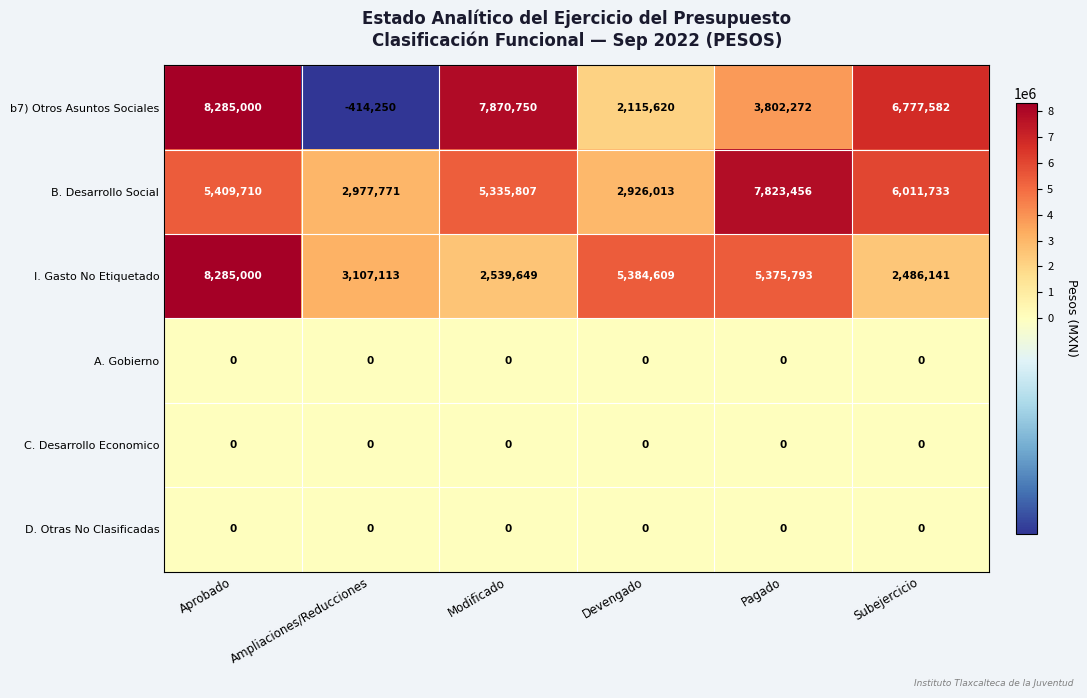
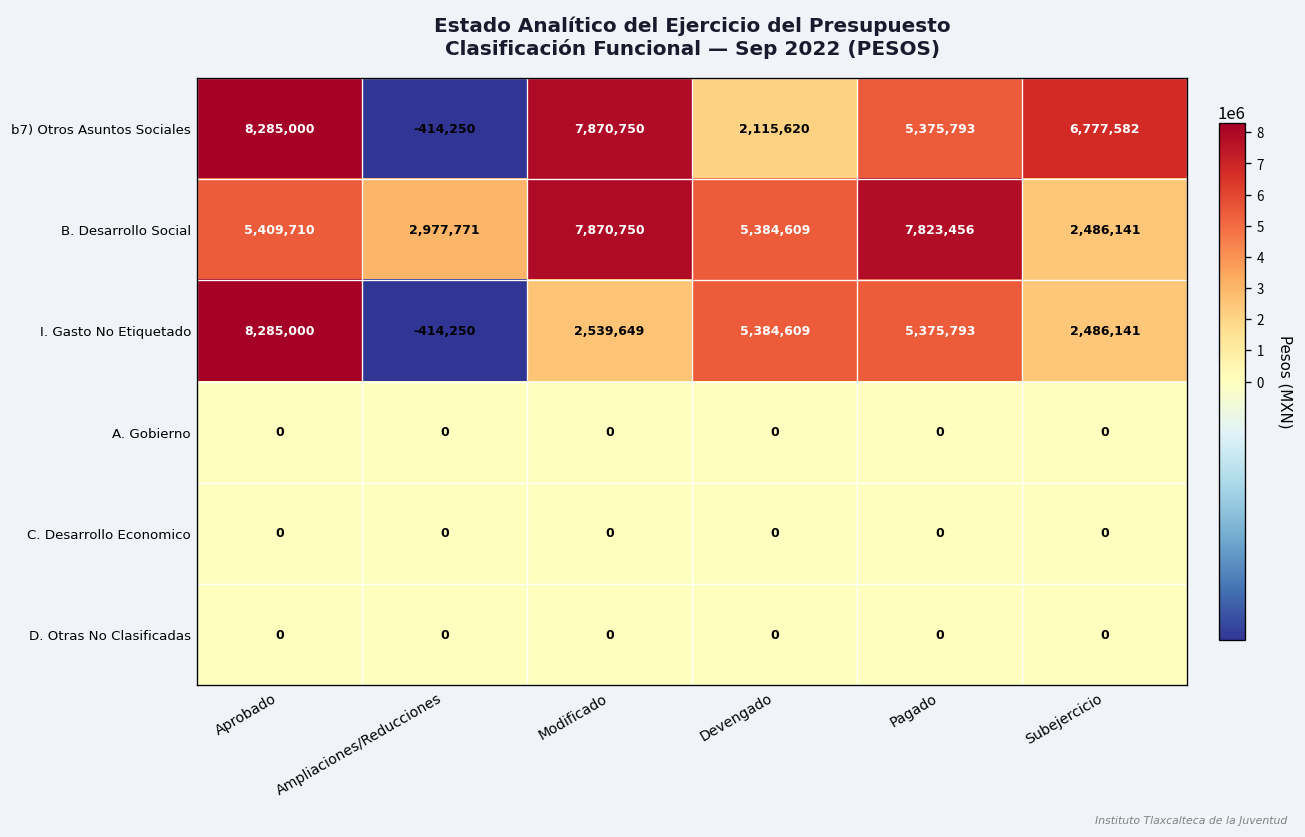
b7) Otros Asuntos Sociales, Pagado: 3,802,272 -> 5,375,793
B. Desarrollo Social, Modificado: 5,335,807 -> 7,870,750
B. Desarrollo Social, Devengado: 2,926,013 -> 5,384,609
B. Desarrollo Social, Subejercicio: 6,011,733 -> 2,486,141
I. Gasto No Etiquetado, Ampliaciones/Reducciones: 3,107,113 -> -414,250
